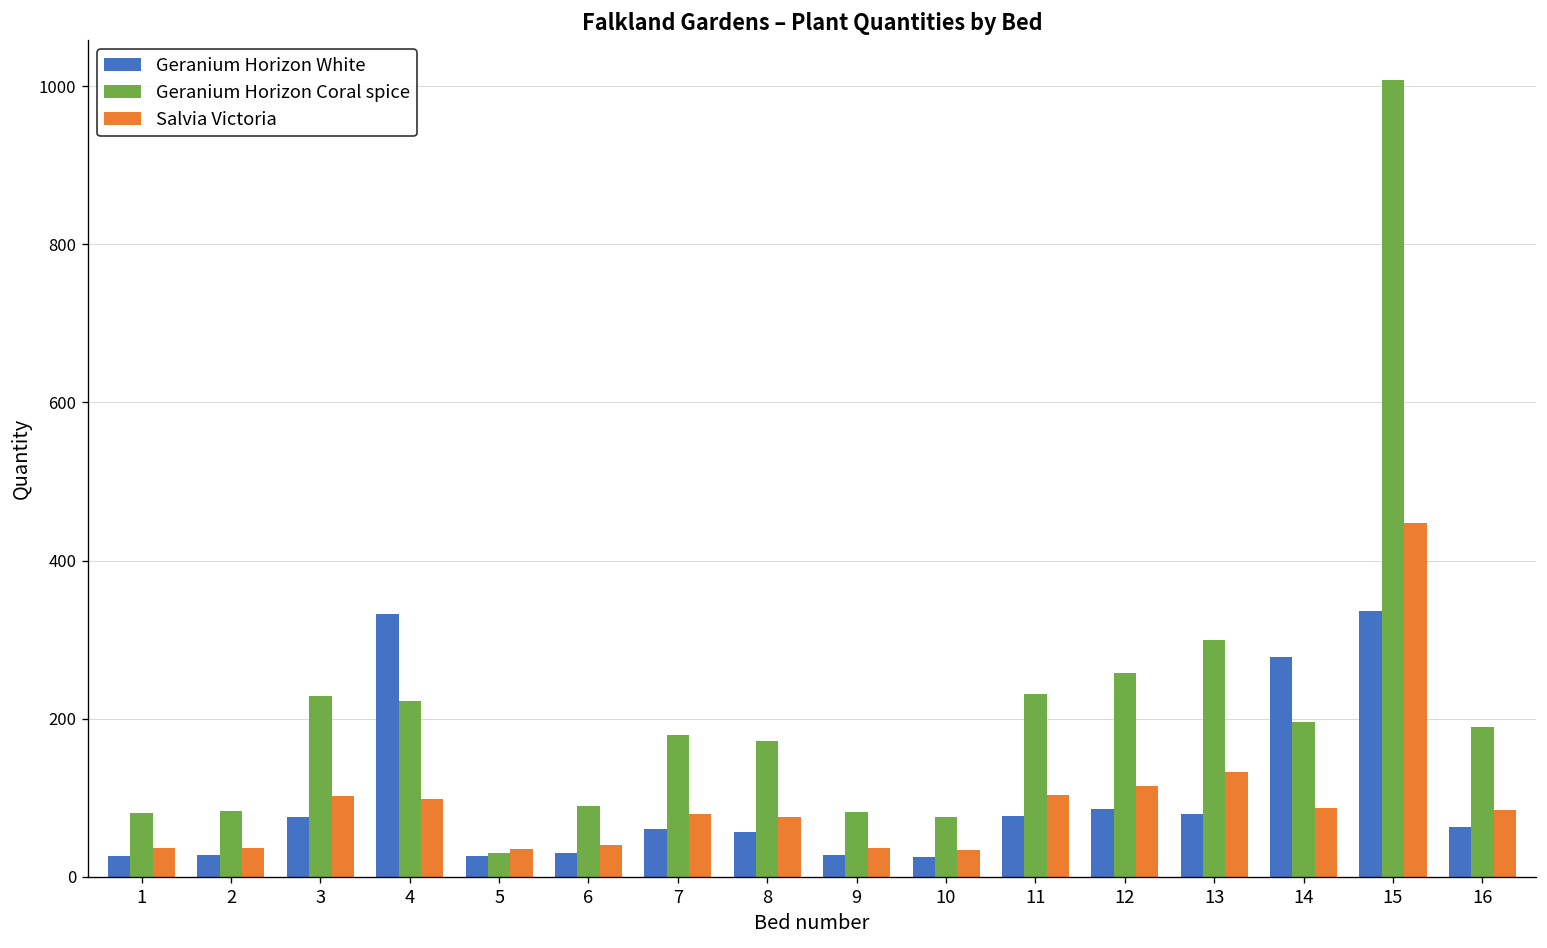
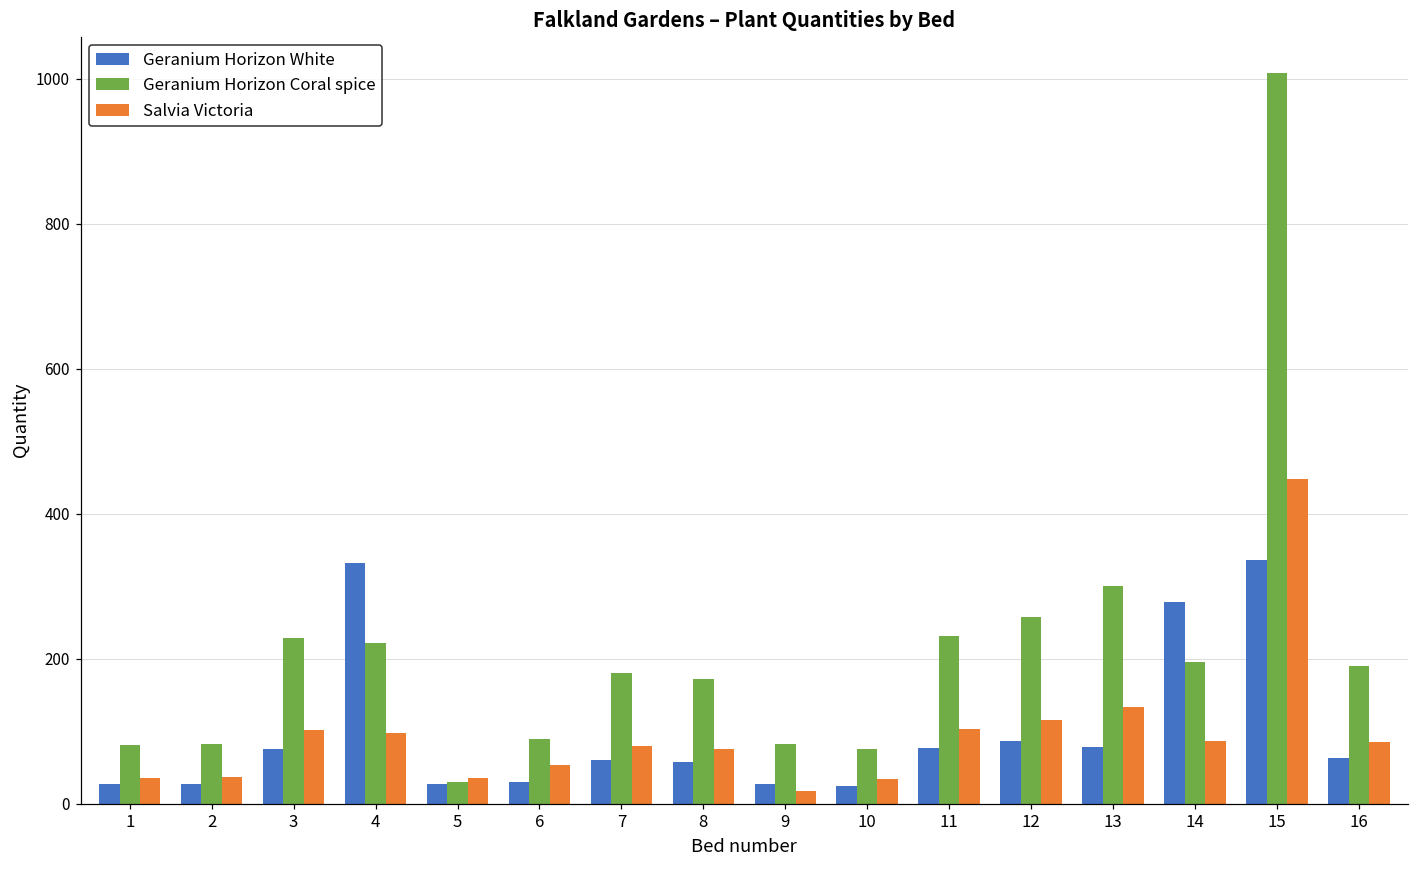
Salvia Victoria, 6: 40 -> 50
Salvia Victoria, 9: 40 -> 20
